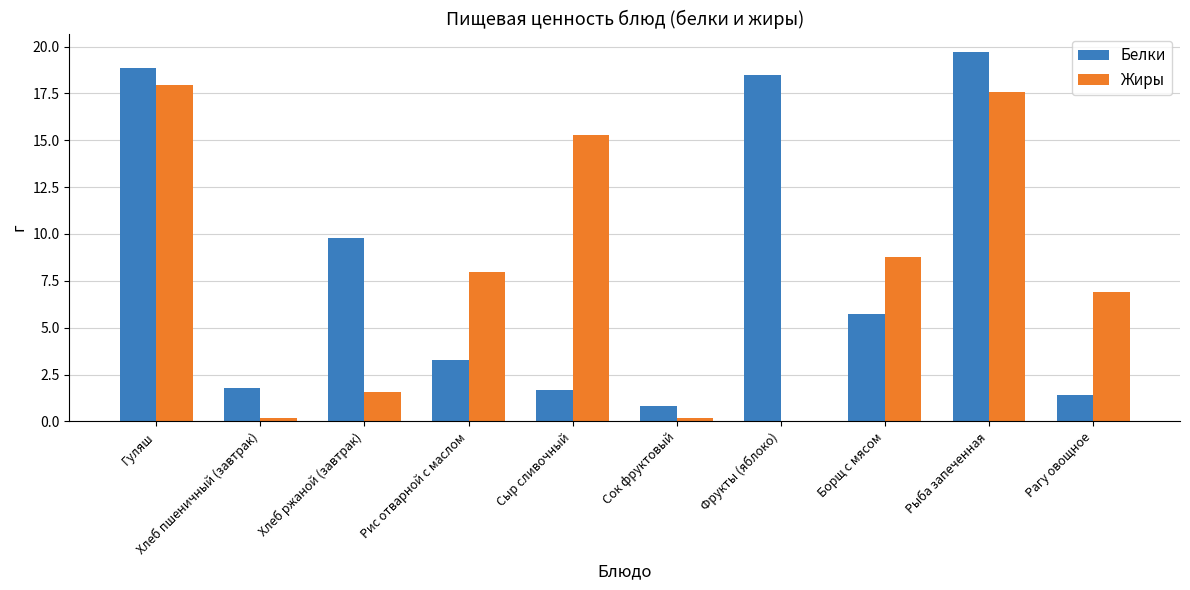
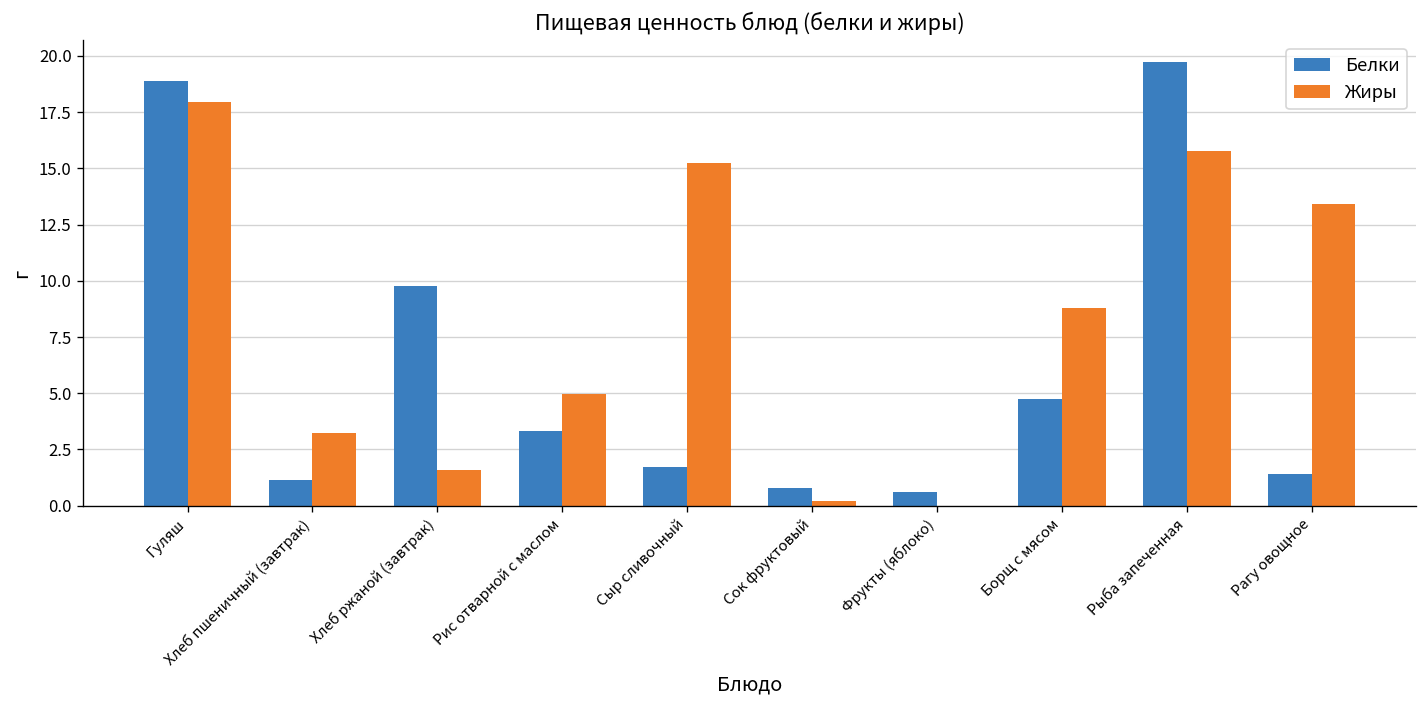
Белки, Хлеб пшеничный (завтрак): 1.8 -> 1.2
Жиры, Хлеб пшеничный (завтрак): 0.2 -> 3.2
Жиры, Рис отварной с маслом: 8.0 -> 5.0
Белки, Фрукты (яблоко): 18.5 -> 0.6
Белки, Борщ с мясом: 5.8 -> 4.8
Жиры, Рыба запеченная: 17.6 -> 15.8
Жиры, Рагу овощное: 6.9 -> 13.4
